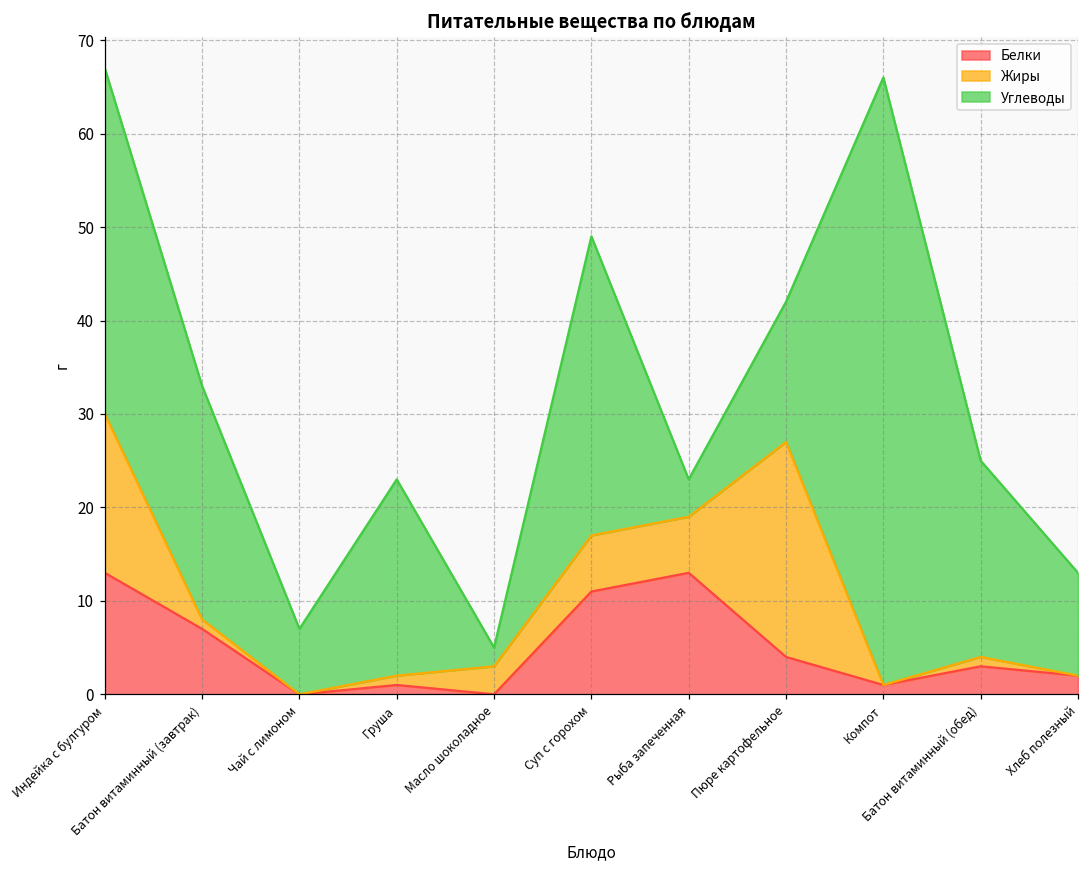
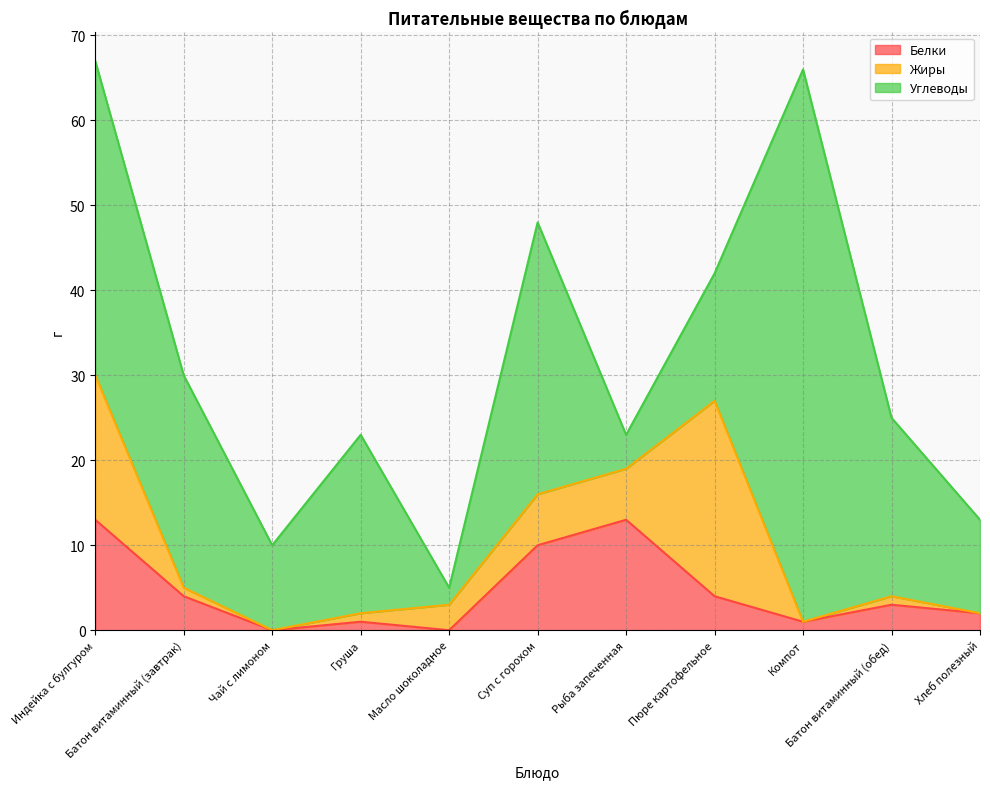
Белки, Батон витаминный (завтрак): 7 -> 4
Углеводы, Чай с лимоном: 7 -> 10
Белки, Суп с горохом: 11 -> 10
